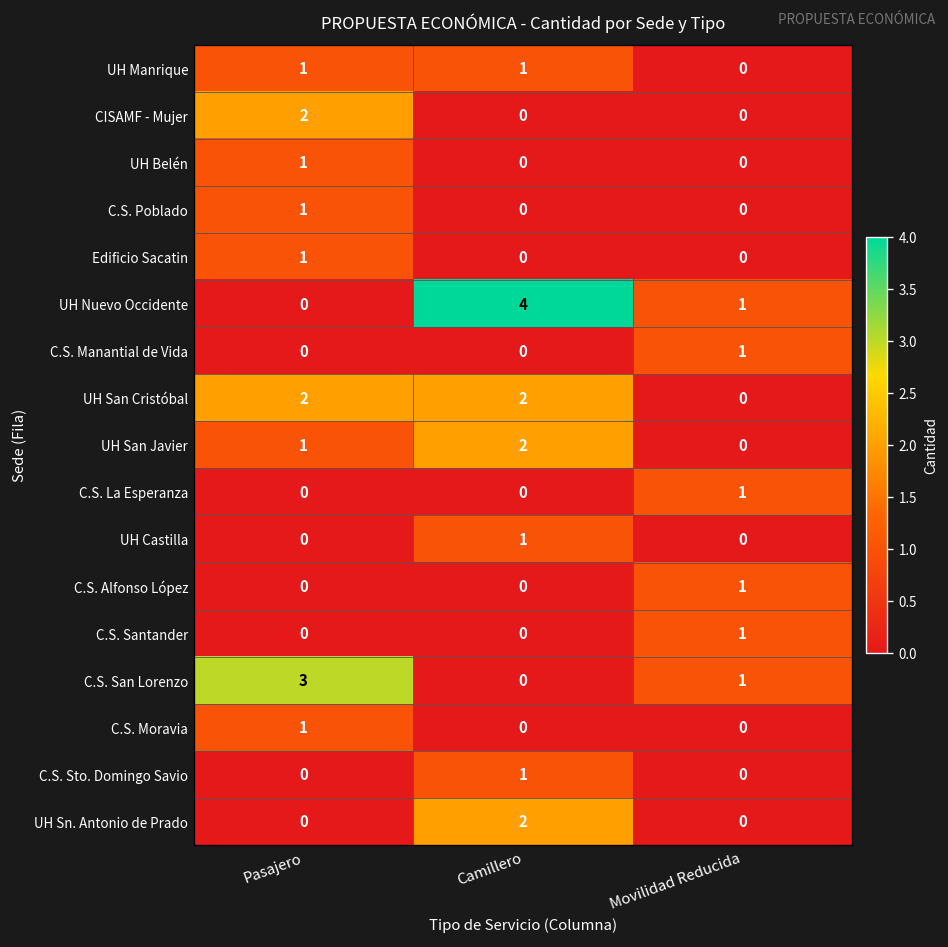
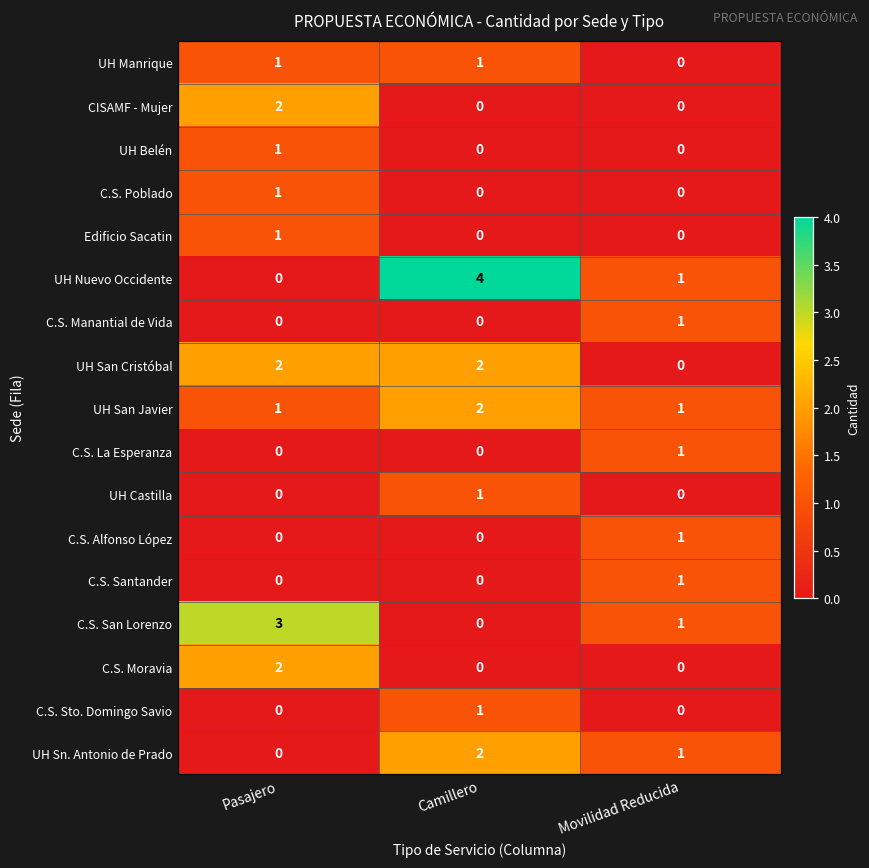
UH San Javier, Movilidad Reducida: 0 -> 1
C.S. Moravia, Pasajero: 1 -> 2
UH Sn. Antonio de Prado, Movilidad Reducida: 0 -> 1
